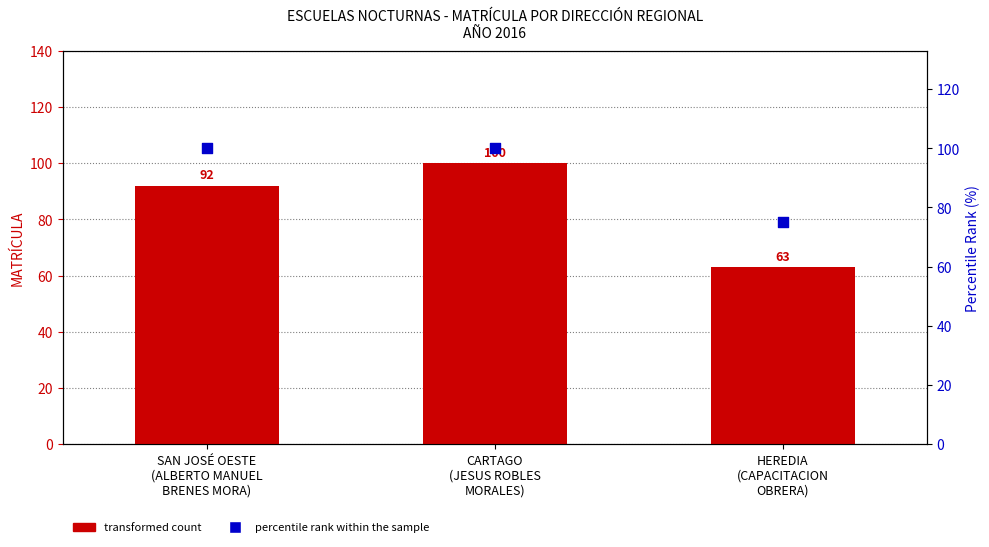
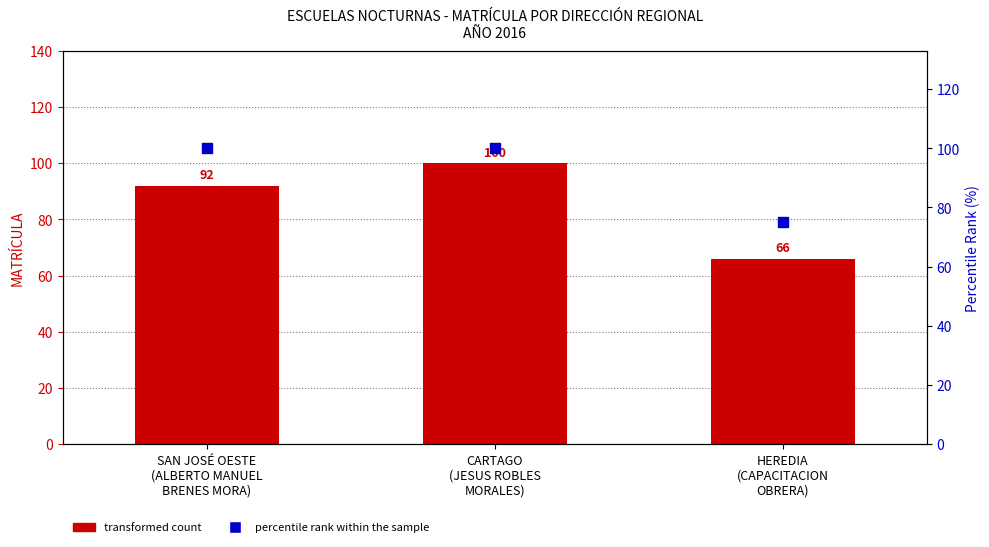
transformed count, HEREDIA (CAPACITACION OBRERA): 63 -> 66
